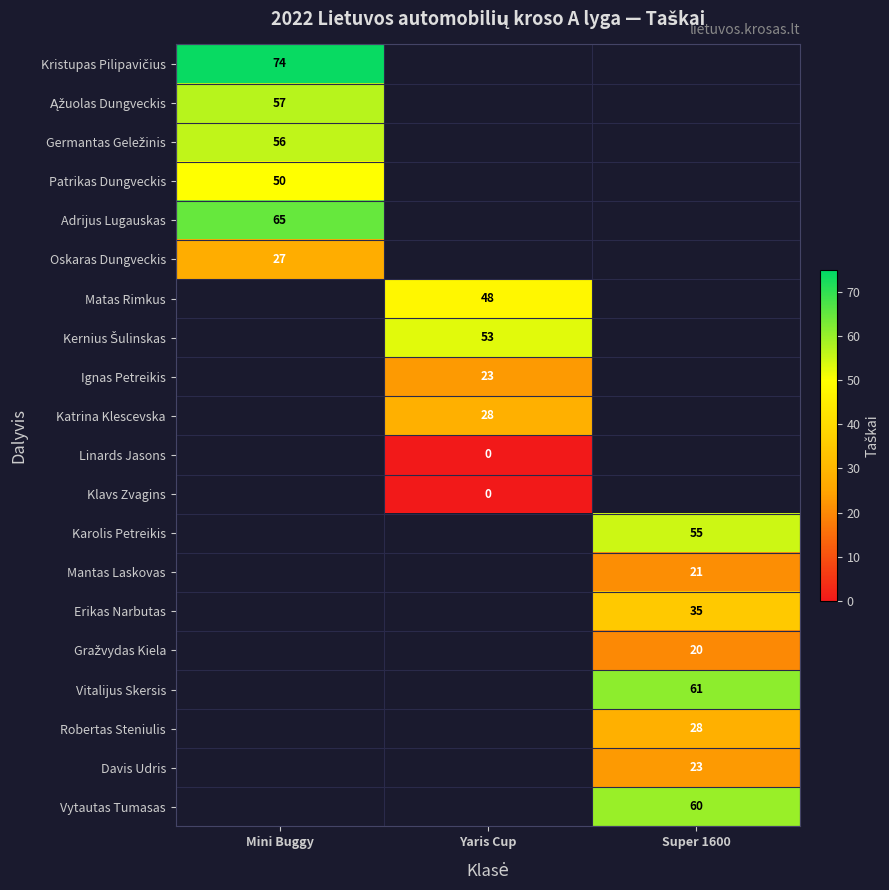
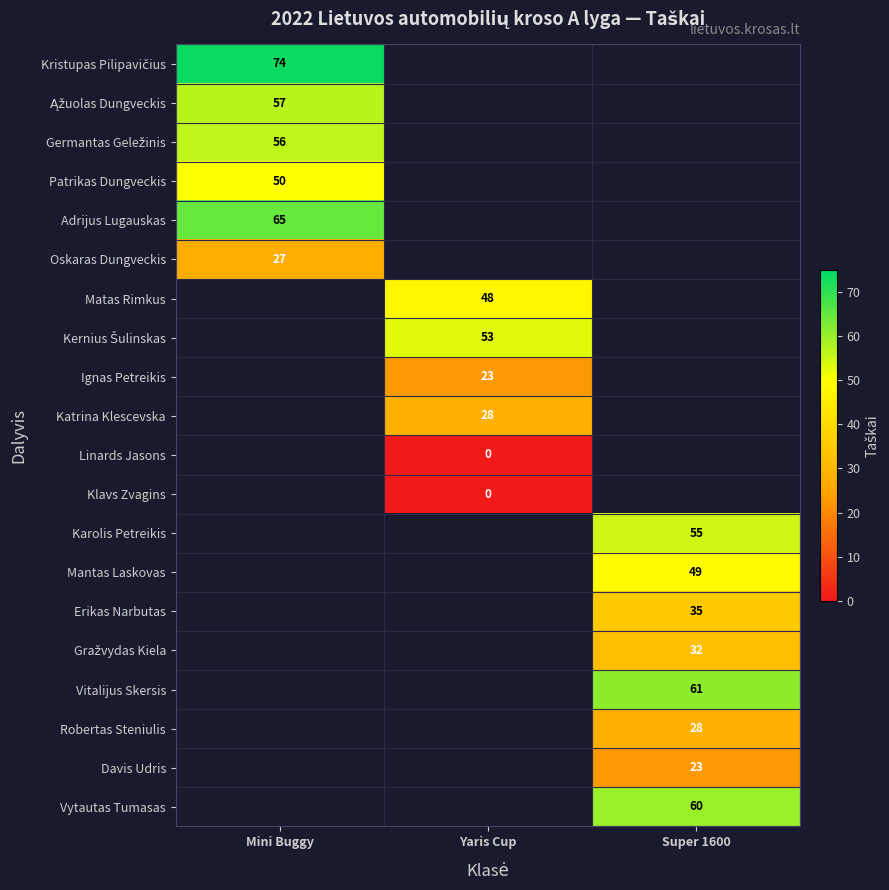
Mantas Laskovas, Super 1600: 21 -> 49
Gražvydas Kiela, Super 1600: 20 -> 32
